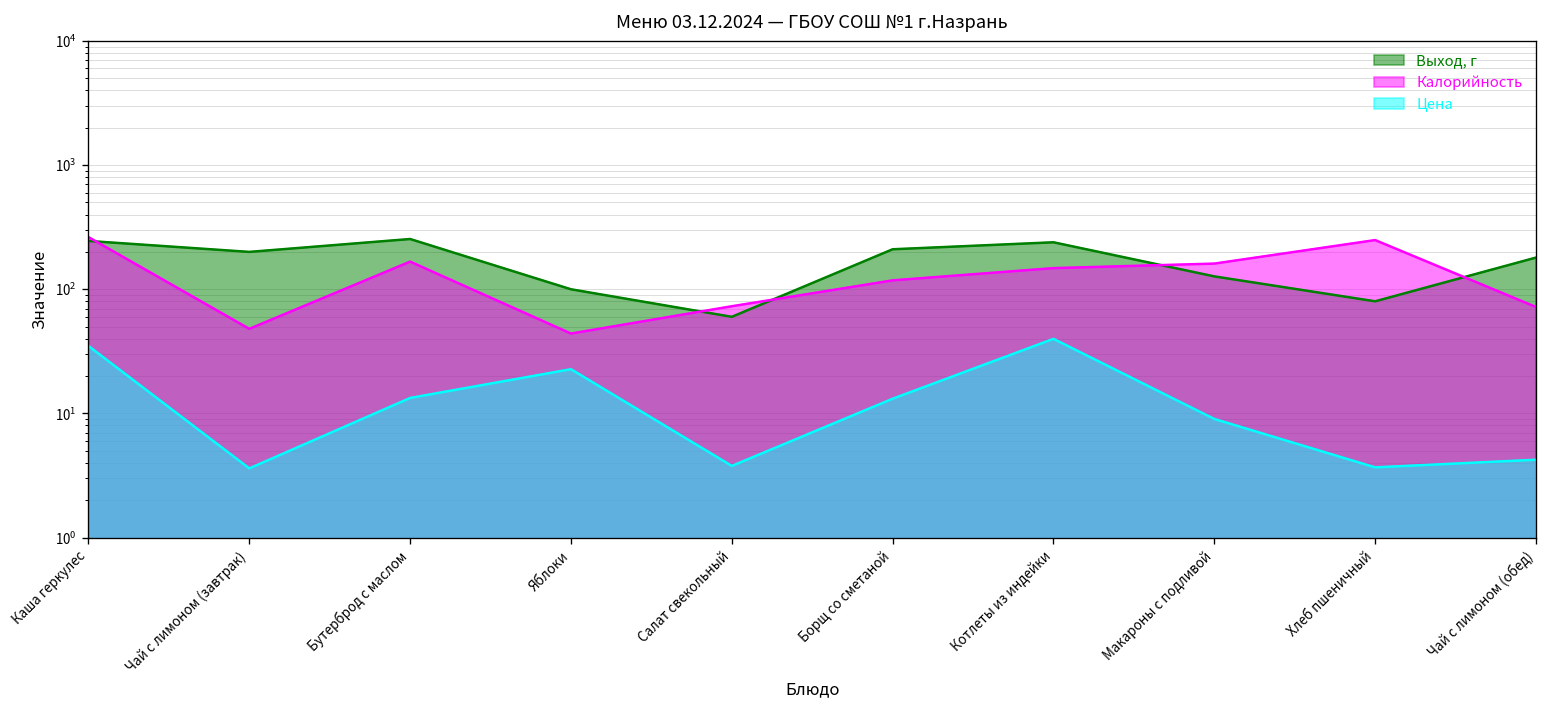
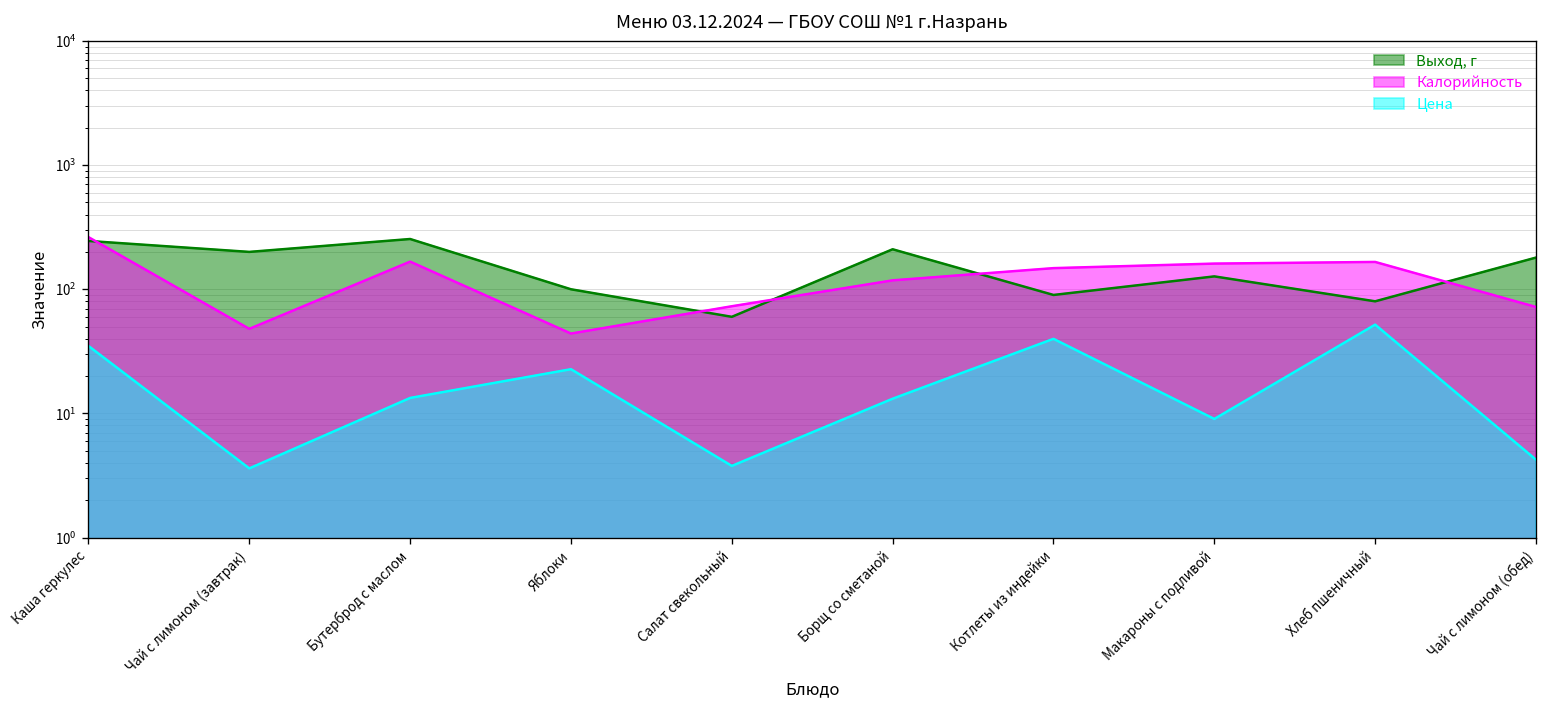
Выход, г, Котлеты из индейки: 240 -> 90
Калорийность, Хлеб пшеничный: 250 -> 170
Цена, Хлеб пшеничный: 3.7 -> 50
